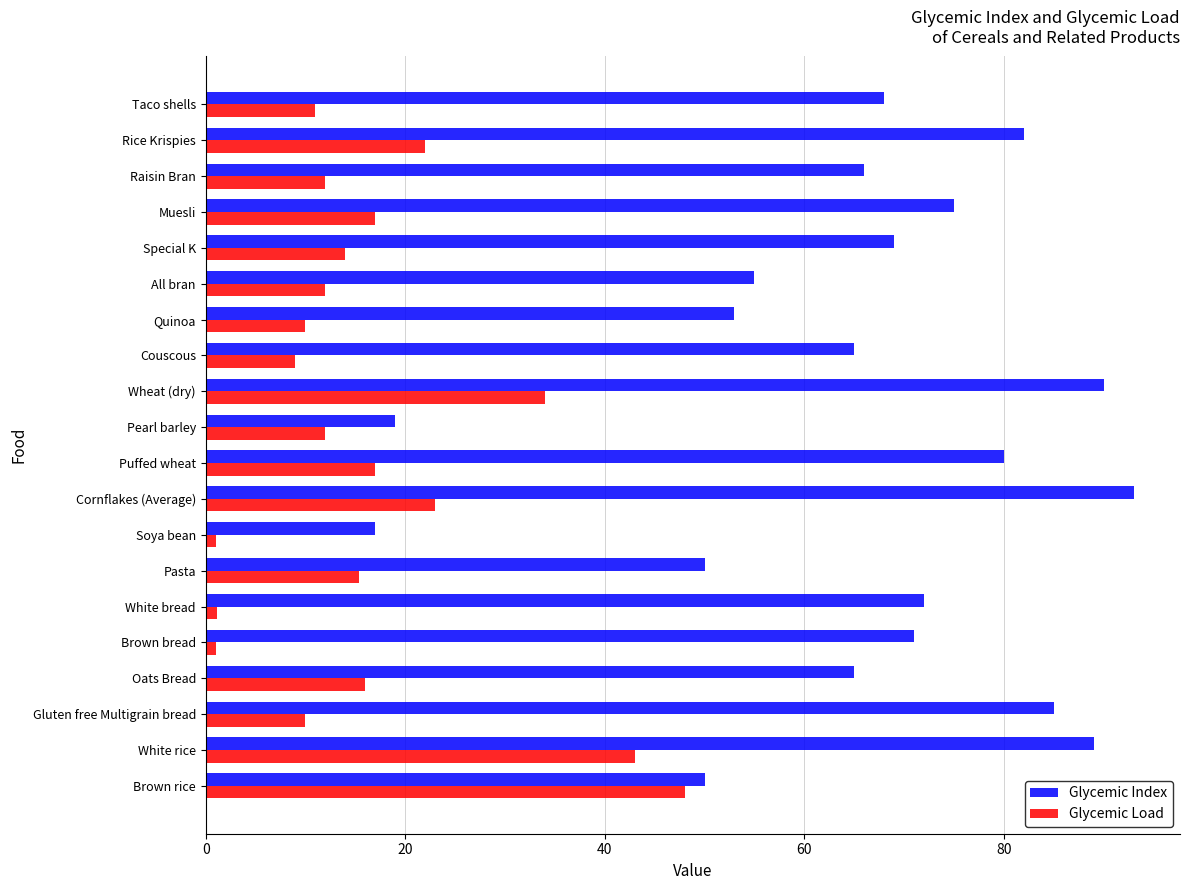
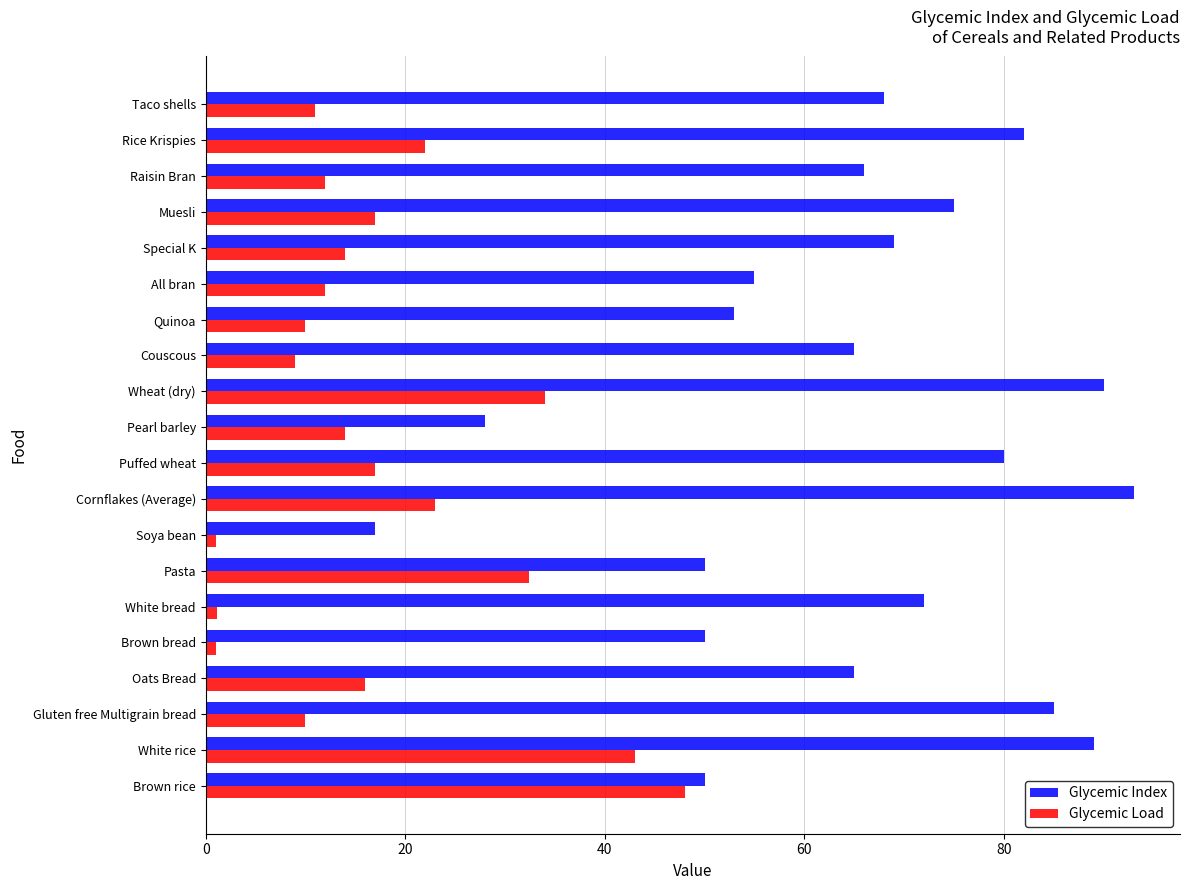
Glycemic Index, Pearl barley: 19 -> 28
Glycemic Load, Pearl barley: 12 -> 14
Glycemic Load, Pasta: 15 -> 32
Glycemic Index, Brown bread: 71 -> 50
